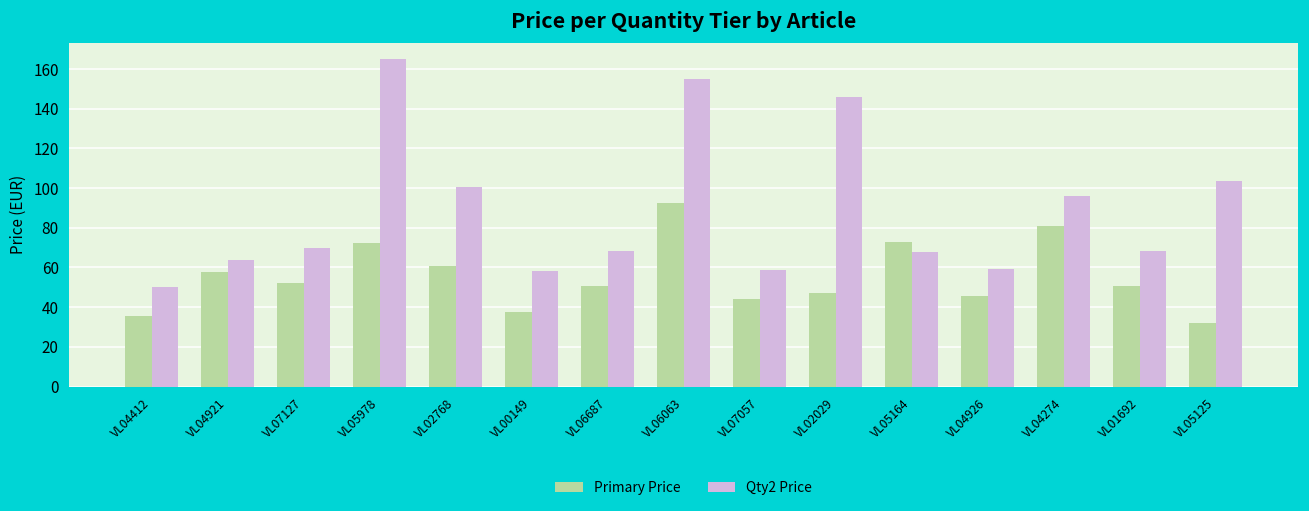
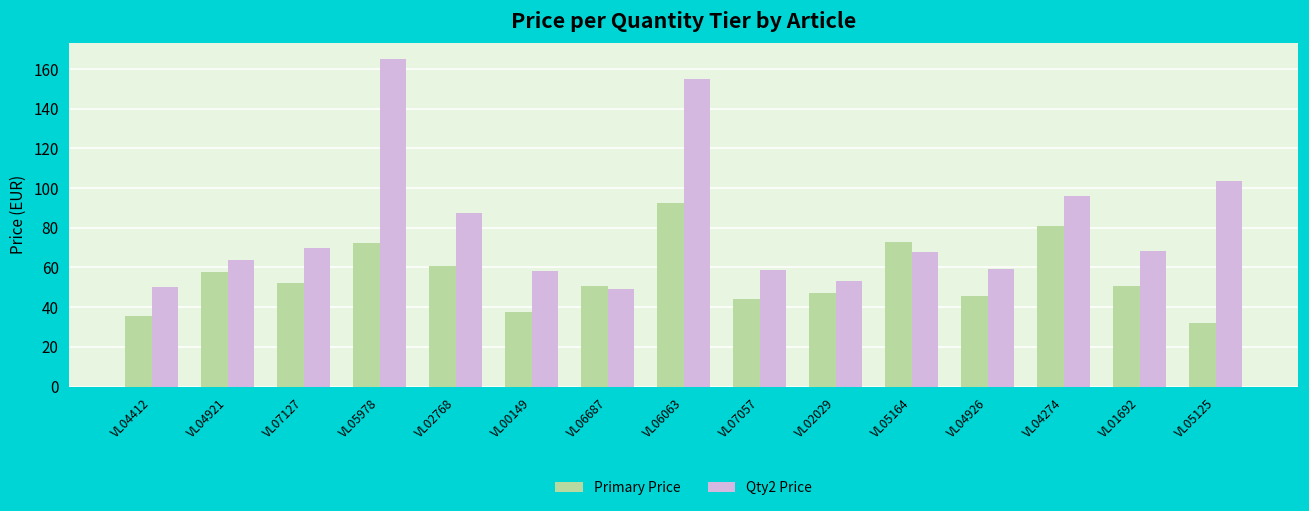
Qty2 Price, VL02768: 101 -> 87
Qty2 Price, VL06687: 68 -> 49
Qty2 Price, VL02029: 146 -> 53
